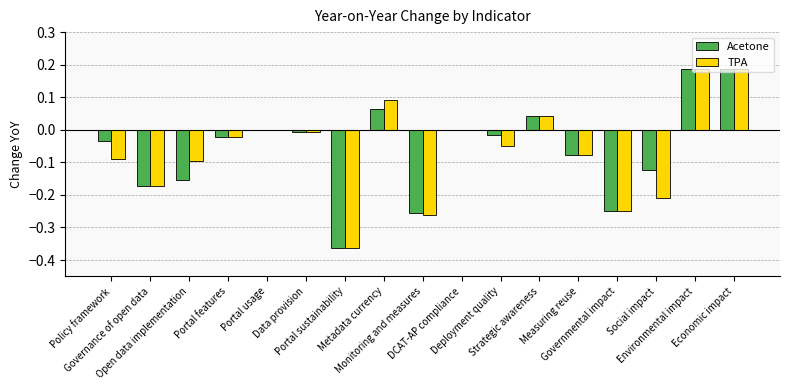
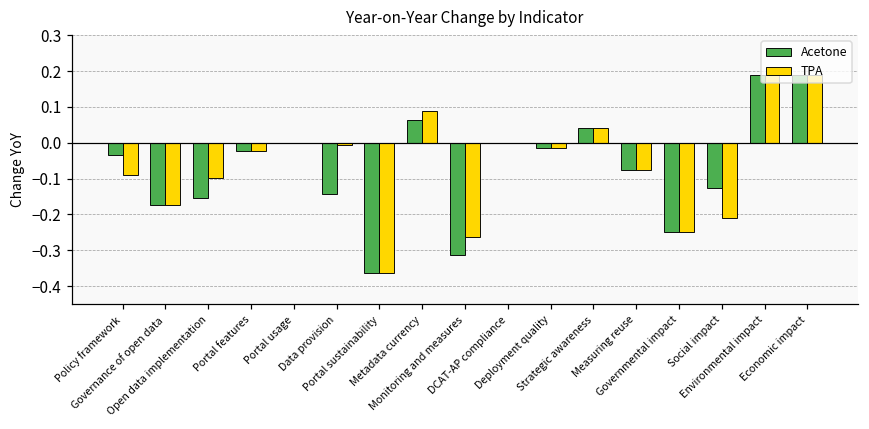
Acetone, Data provision: -0.01 -> -0.14
Acetone, Monitoring and measures: -0.26 -> -0.31
TPA, Deployment quality: -0.05 -> -0.02
